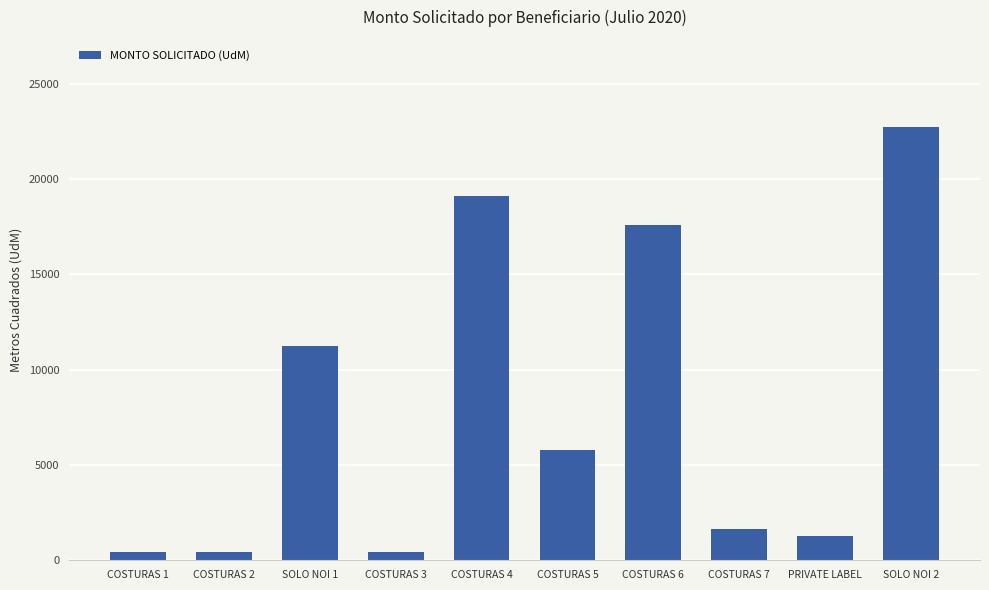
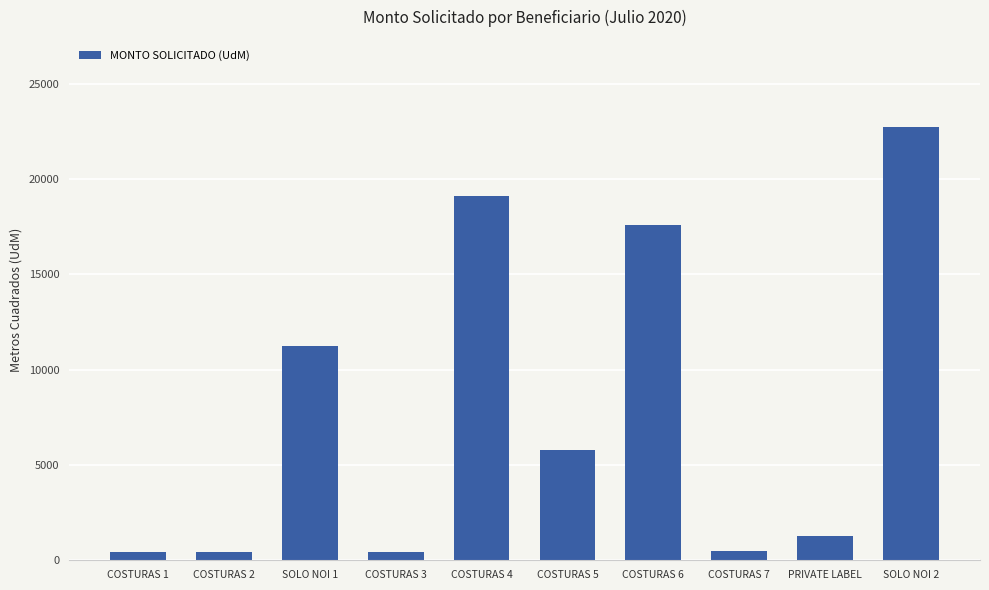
COSTURAS 7: 1700 -> 500
